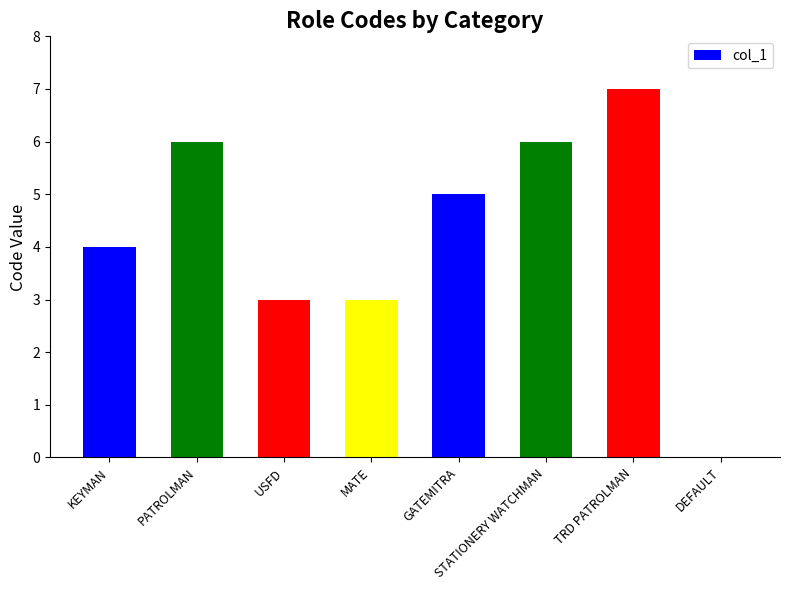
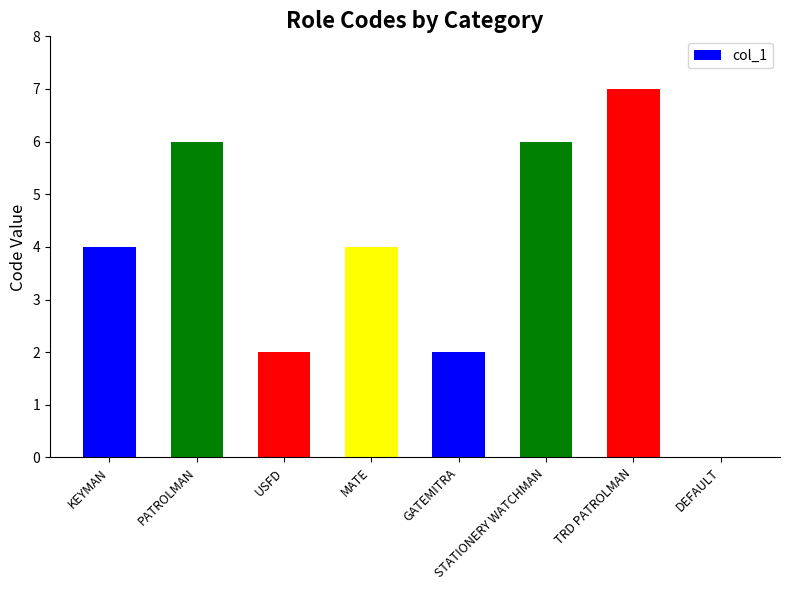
USFD: 3 -> 2
MATE: 3 -> 4
GATEMITRA: 5 -> 2
